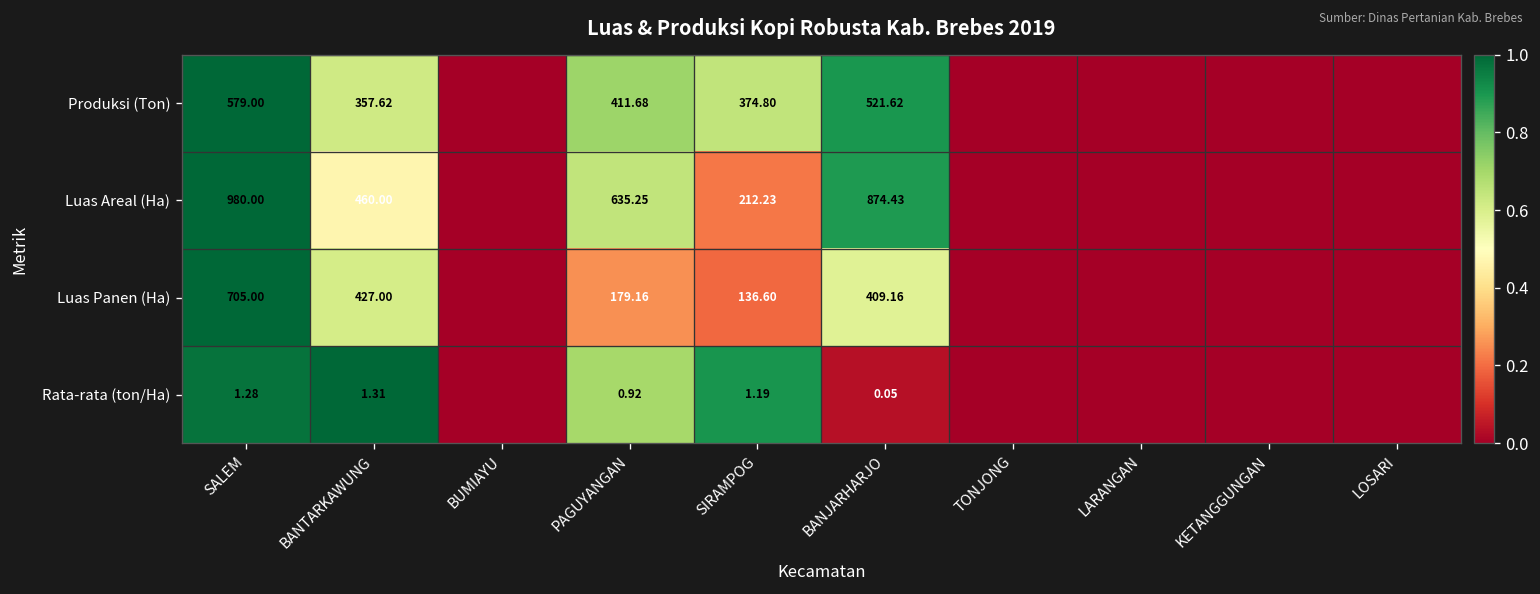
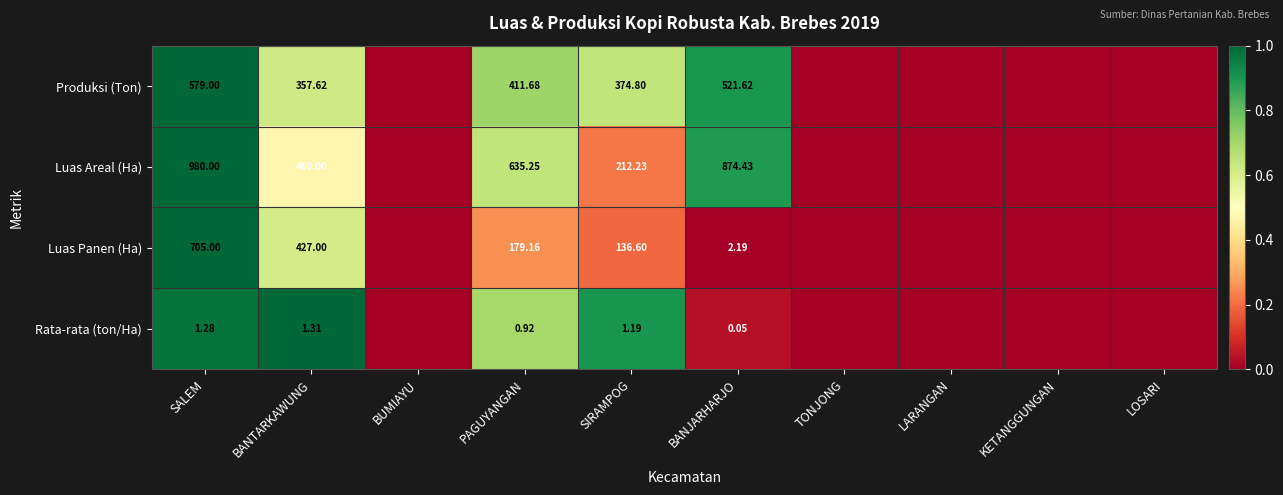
Luas Panen (Ha), BANJARHARJO: 409.16 -> 2.19
